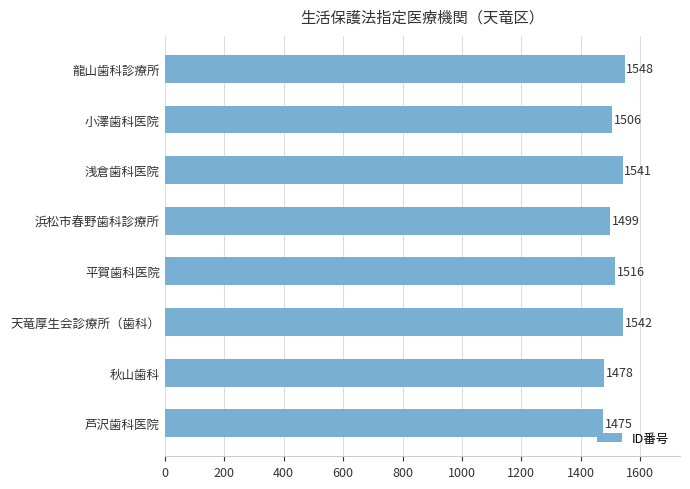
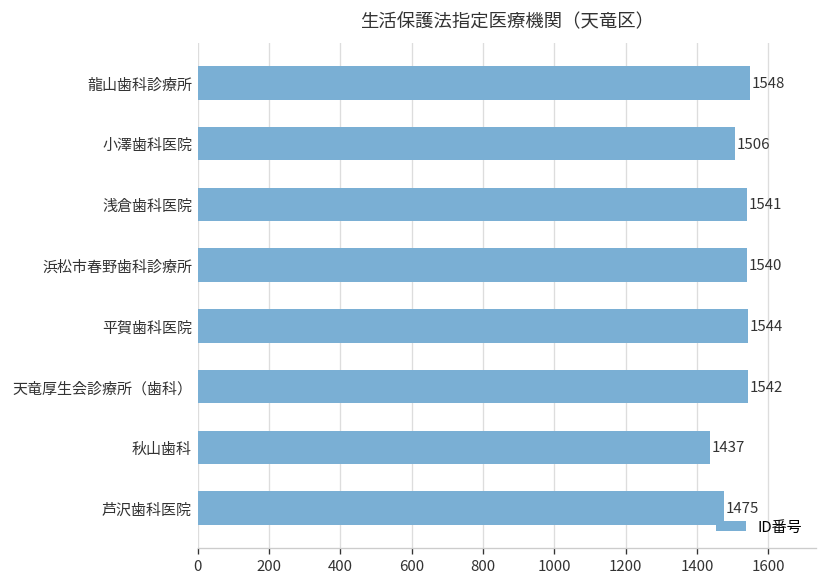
浜松市春野歯科診療所: 1499 -> 1540
平賀歯科医院: 1516 -> 1544
秋山歯科: 1478 -> 1437
